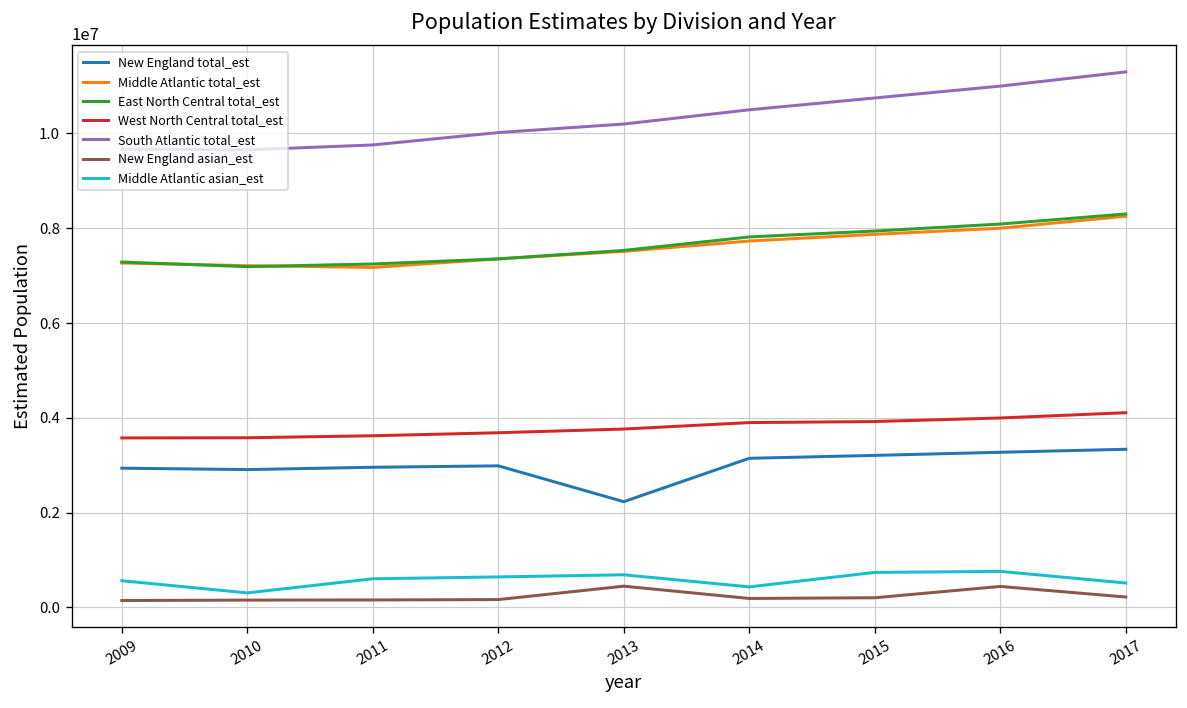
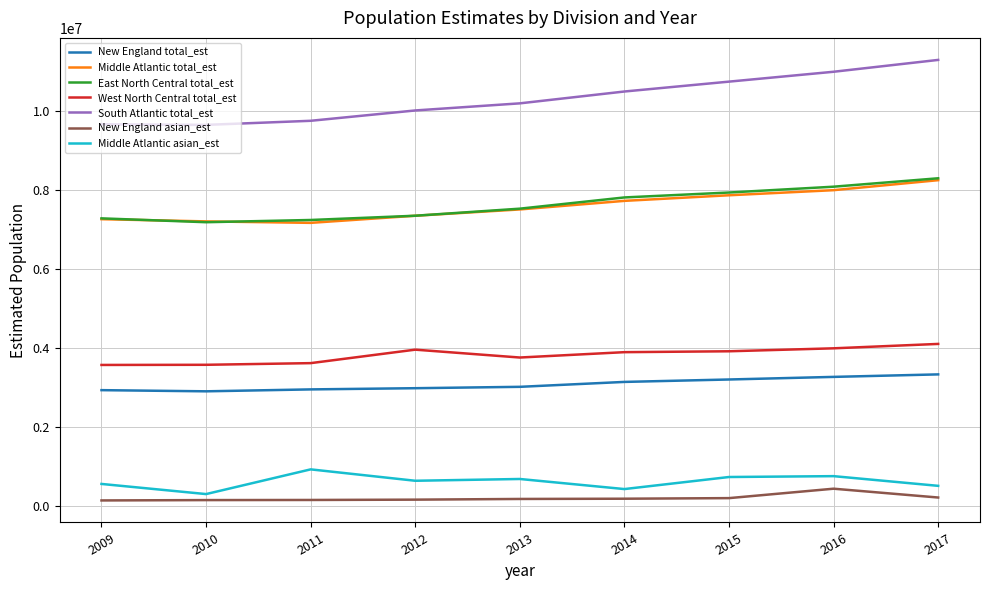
Middle Atlantic asian_est, 2011: 600000 -> 900000
West North Central total_est, 2012: 3700000 -> 4000000
New England total_est, 2013: 2200000 -> 3000000
New England asian_est, 2013: 400000 -> 200000
